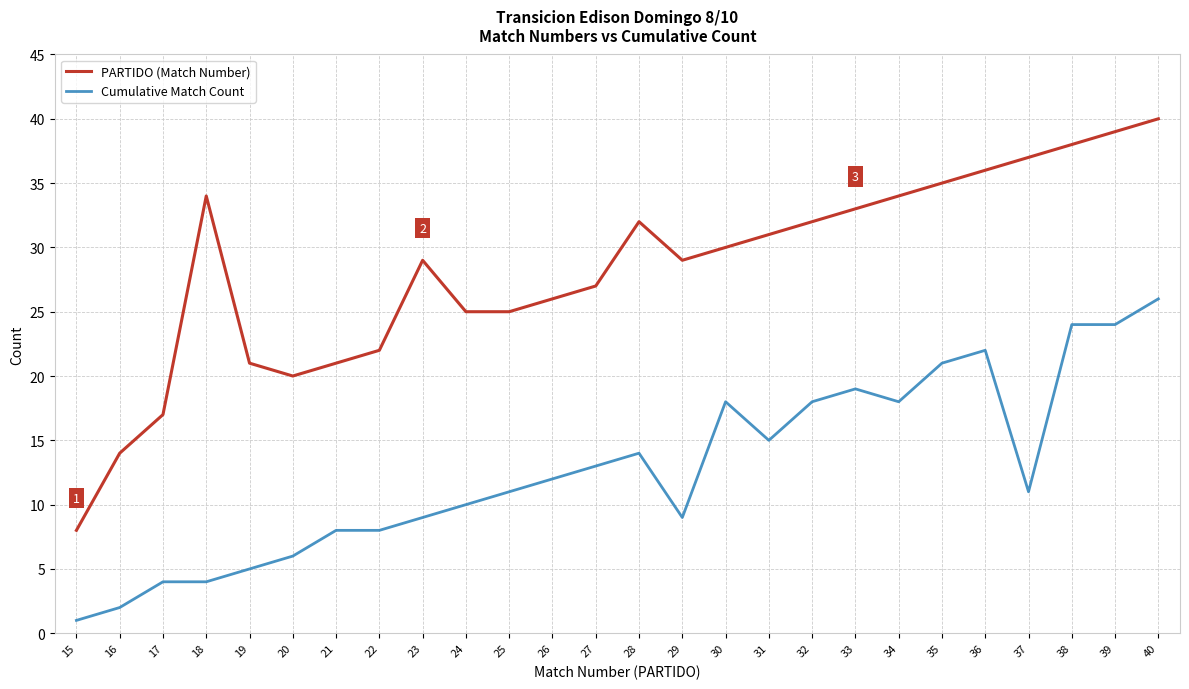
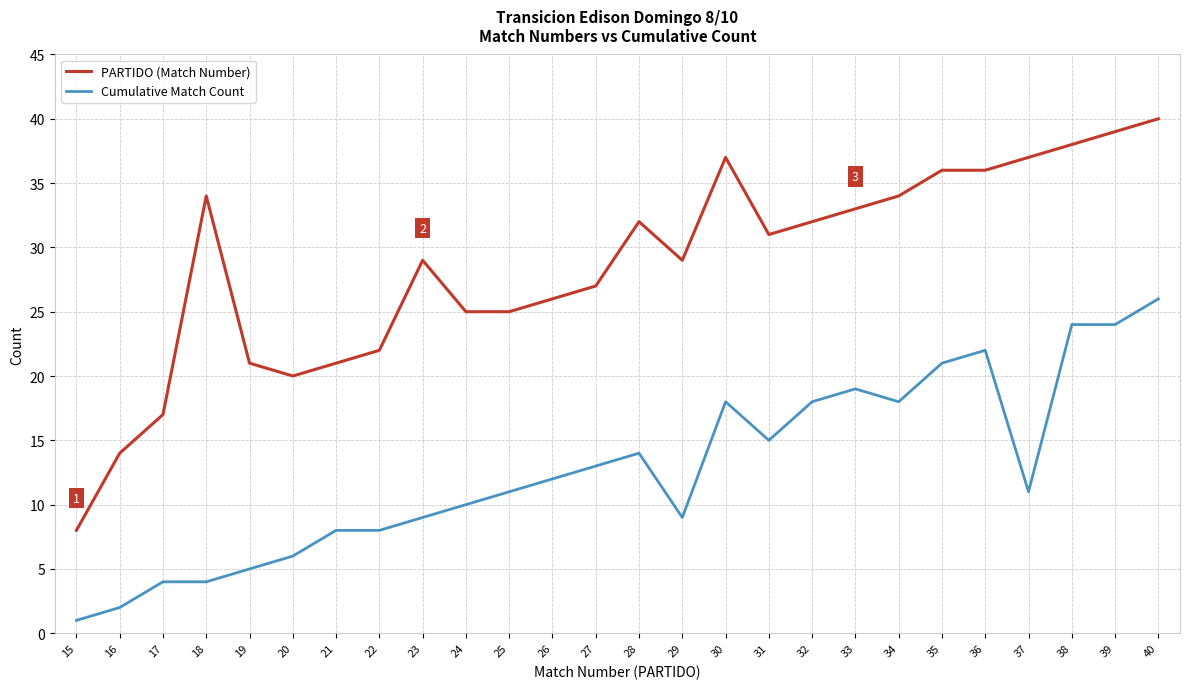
PARTIDO (Match Number), 30: 30 -> 37
PARTIDO (Match Number), 35: 35 -> 36
